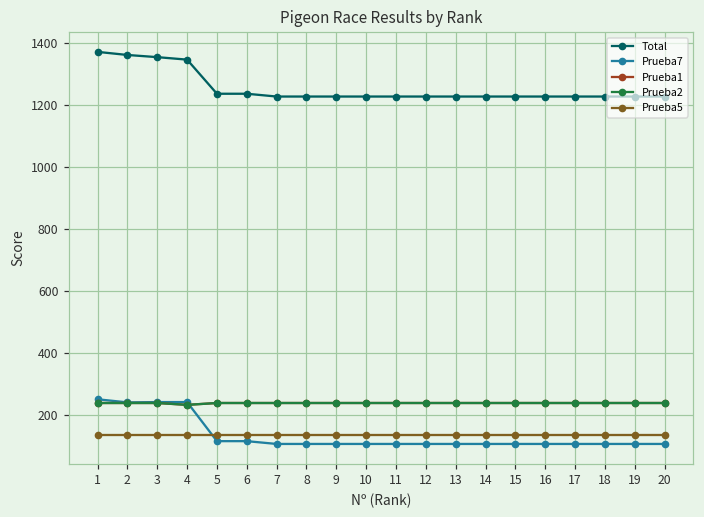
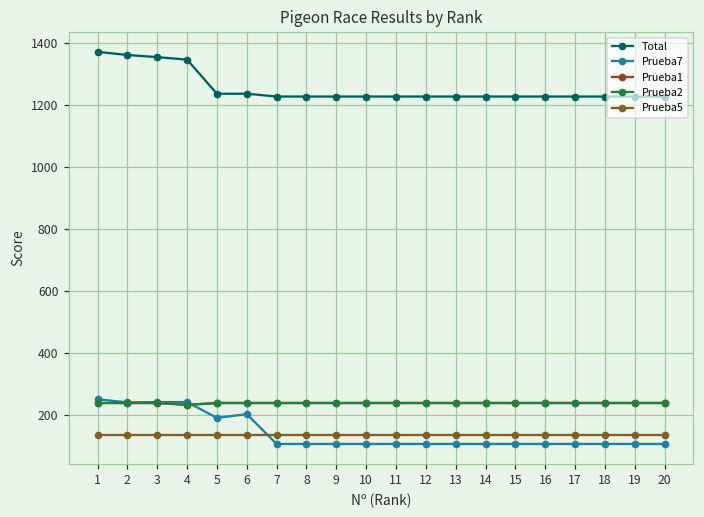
Prueba7, 5: 120 -> 190
Prueba7, 6: 120 -> 200
